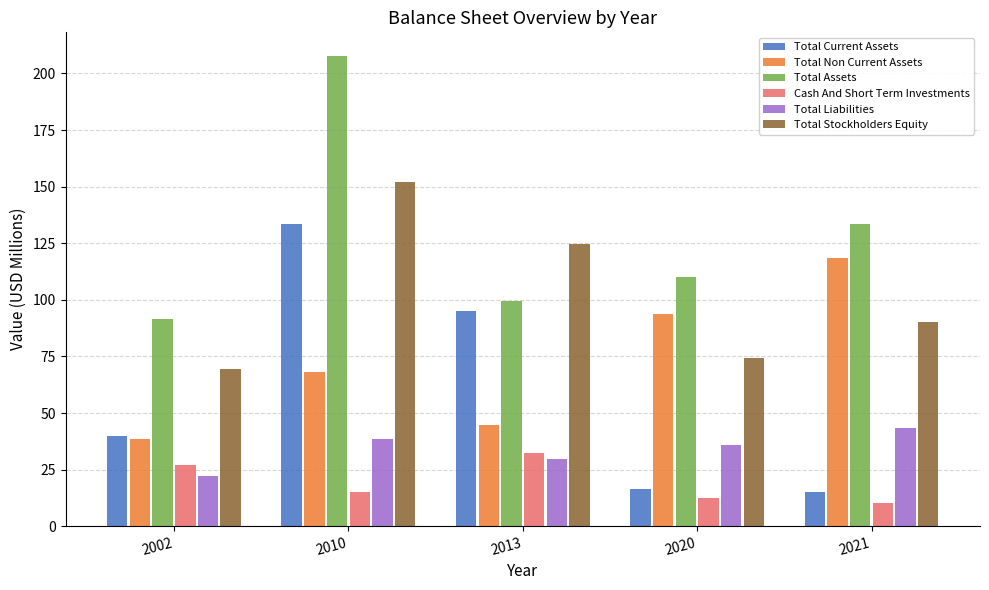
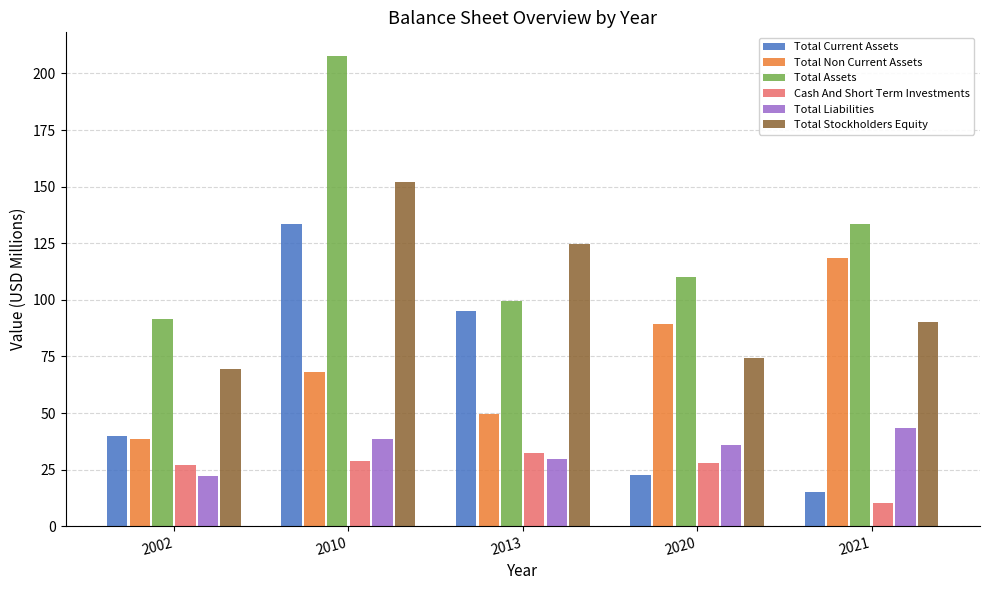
Cash And Short Term Investments, 2010: 15 -> 29
Total Non Current Assets, 2013: 45 -> 50
Total Current Assets, 2020: 16 -> 23
Total Non Current Assets, 2020: 94 -> 89
Cash And Short Term Investments, 2020: 13 -> 28
